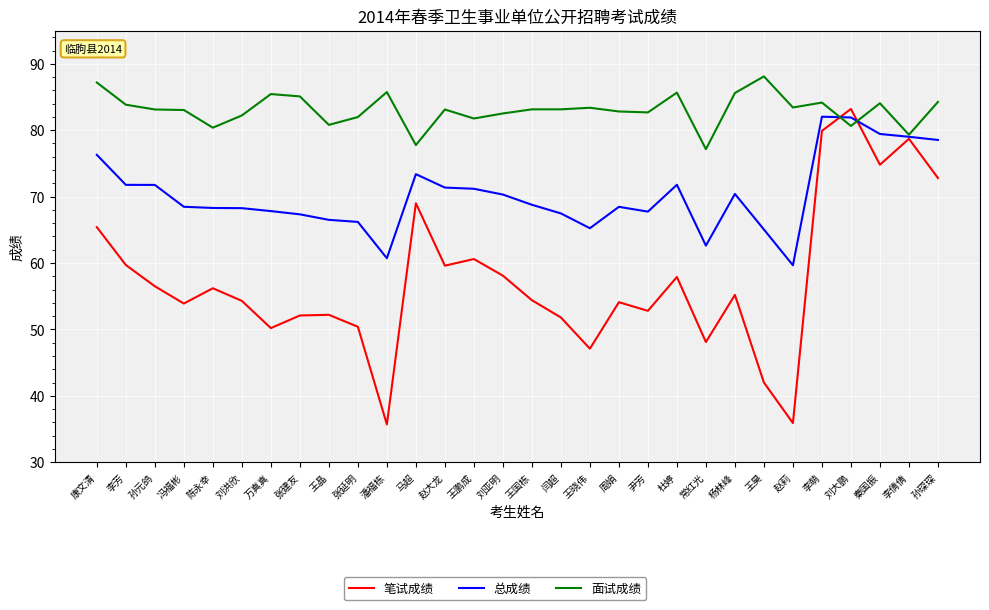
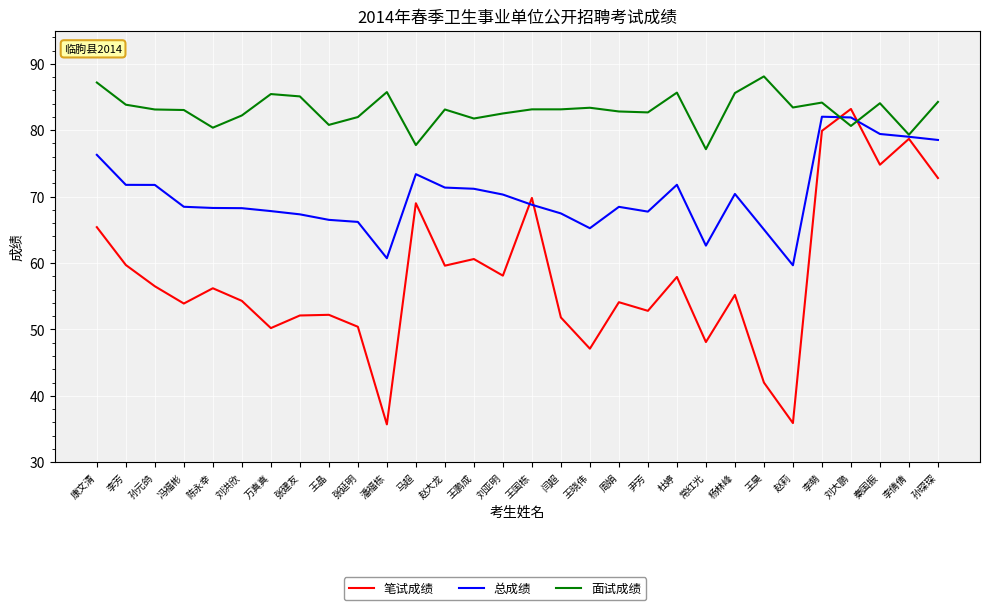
笔试成绩, 王国栋: 54 -> 70
